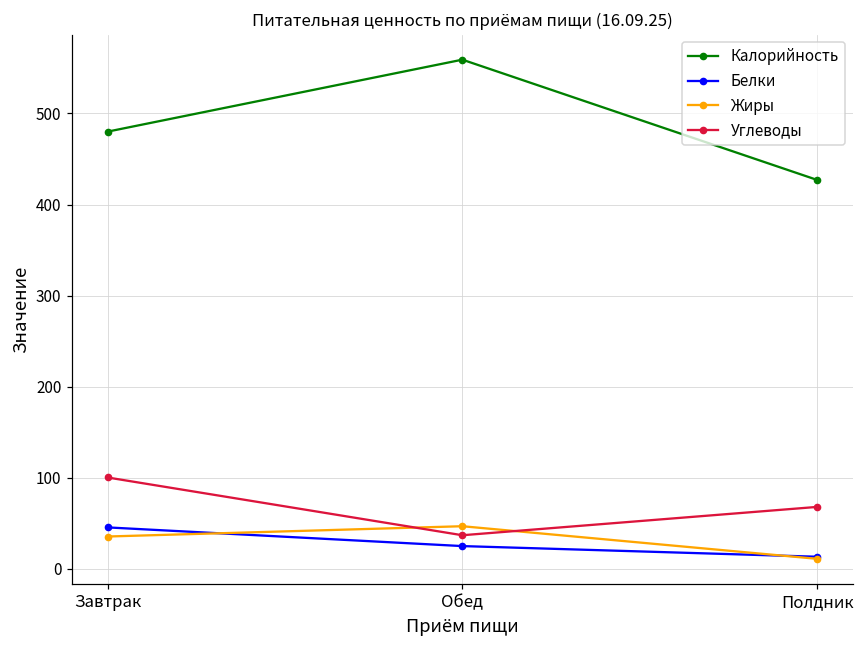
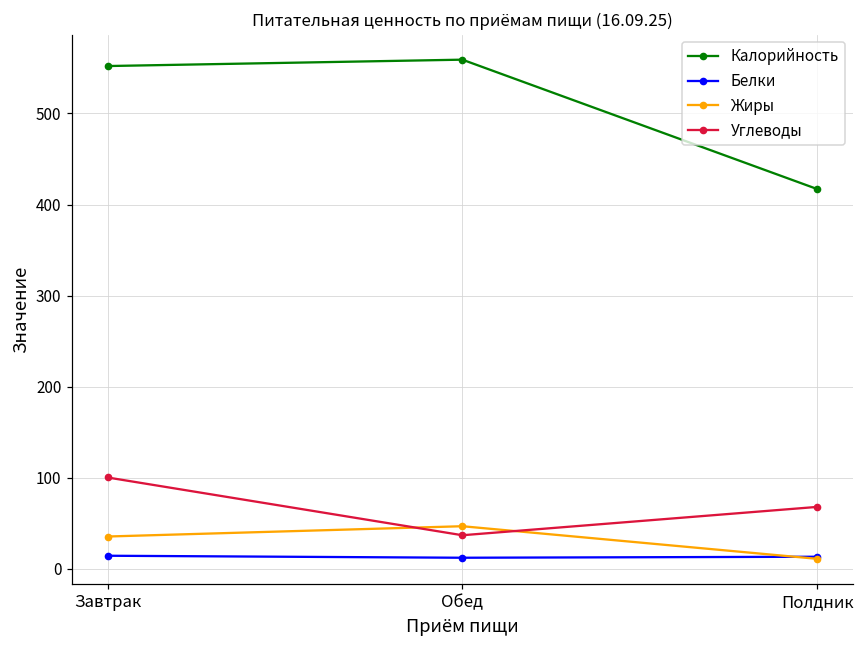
Калорийность, Завтрак: 480 -> 550
Белки, Завтрак: 50 -> 10
Белки, Обед: 30 -> 10
Калорийность, Полдник: 430 -> 420
